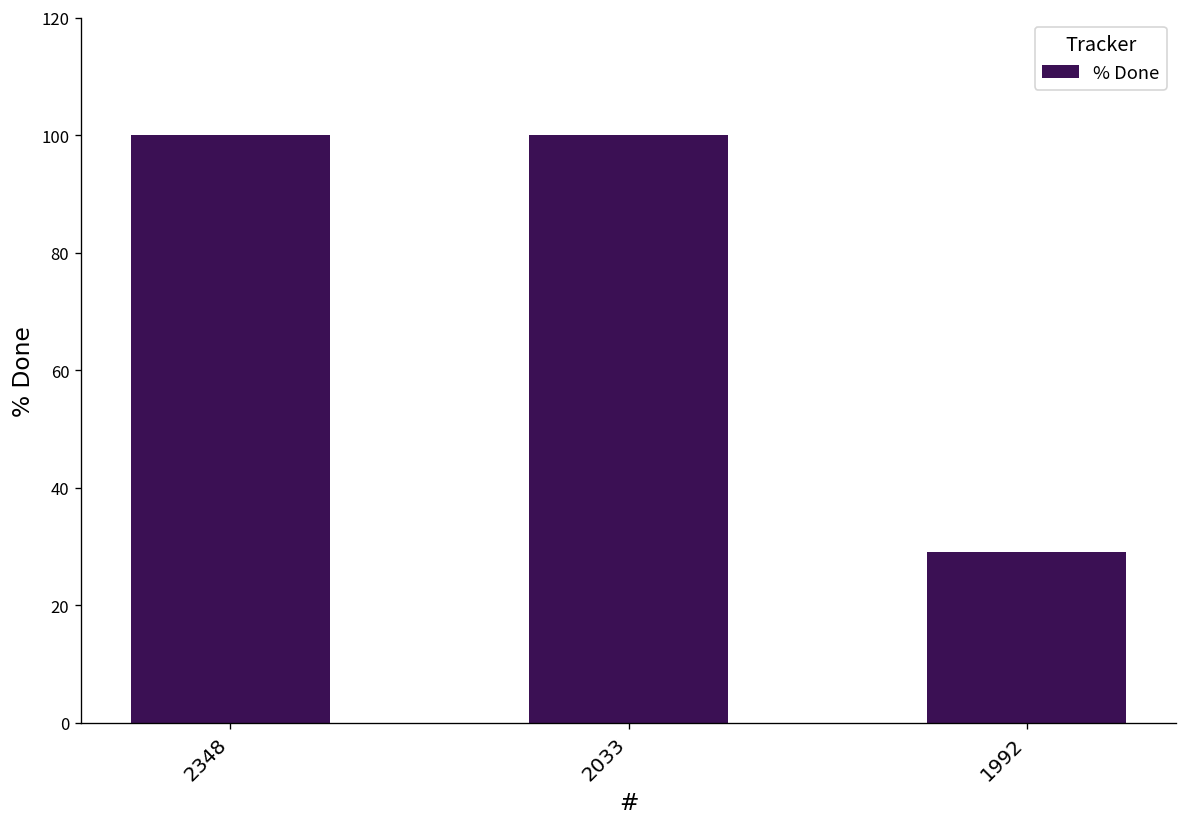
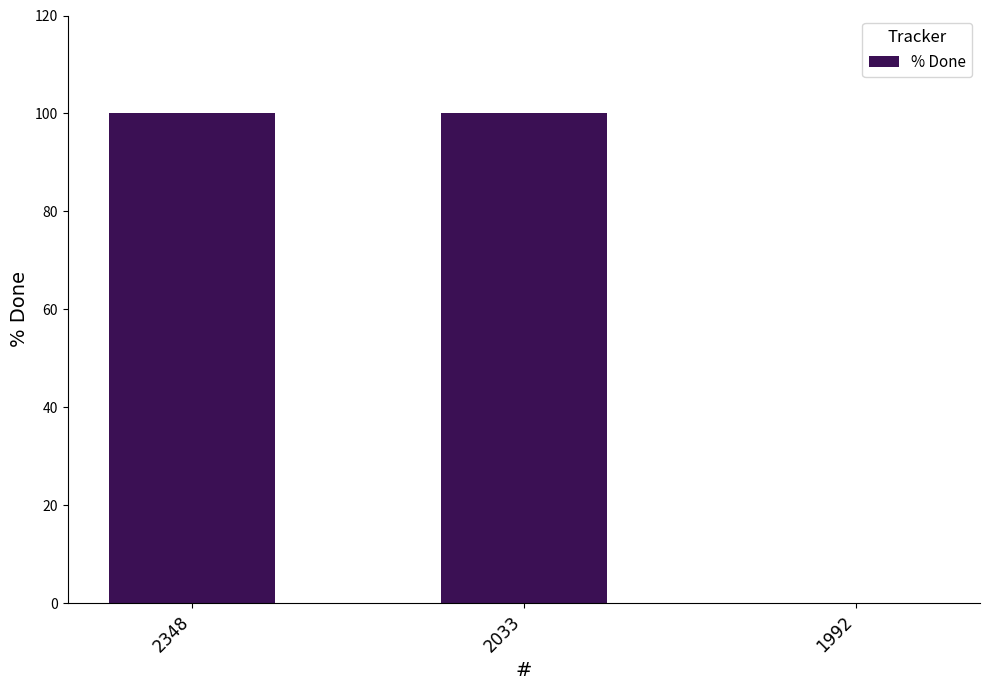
1992: 29 -> 0
